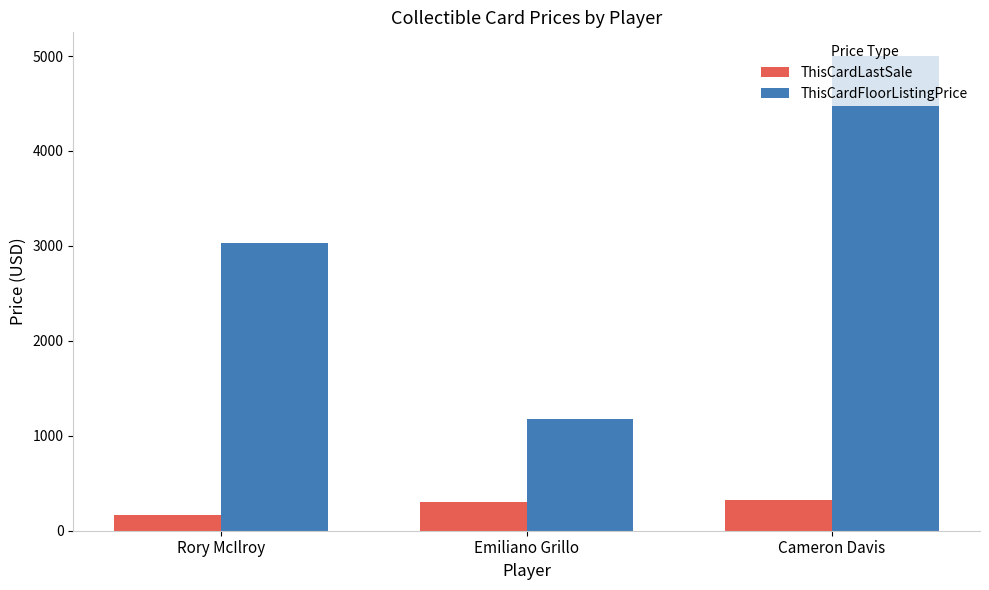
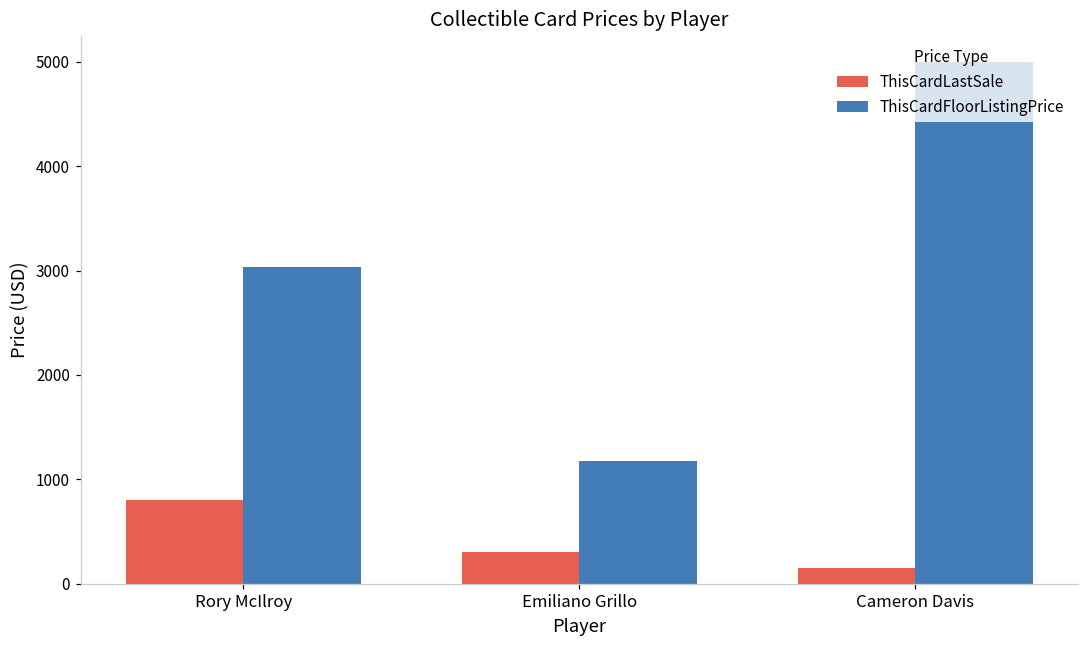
ThisCardLastSale, Rory McIlroy: 200 -> 800
ThisCardLastSale, Cameron Davis: 300 -> 200
